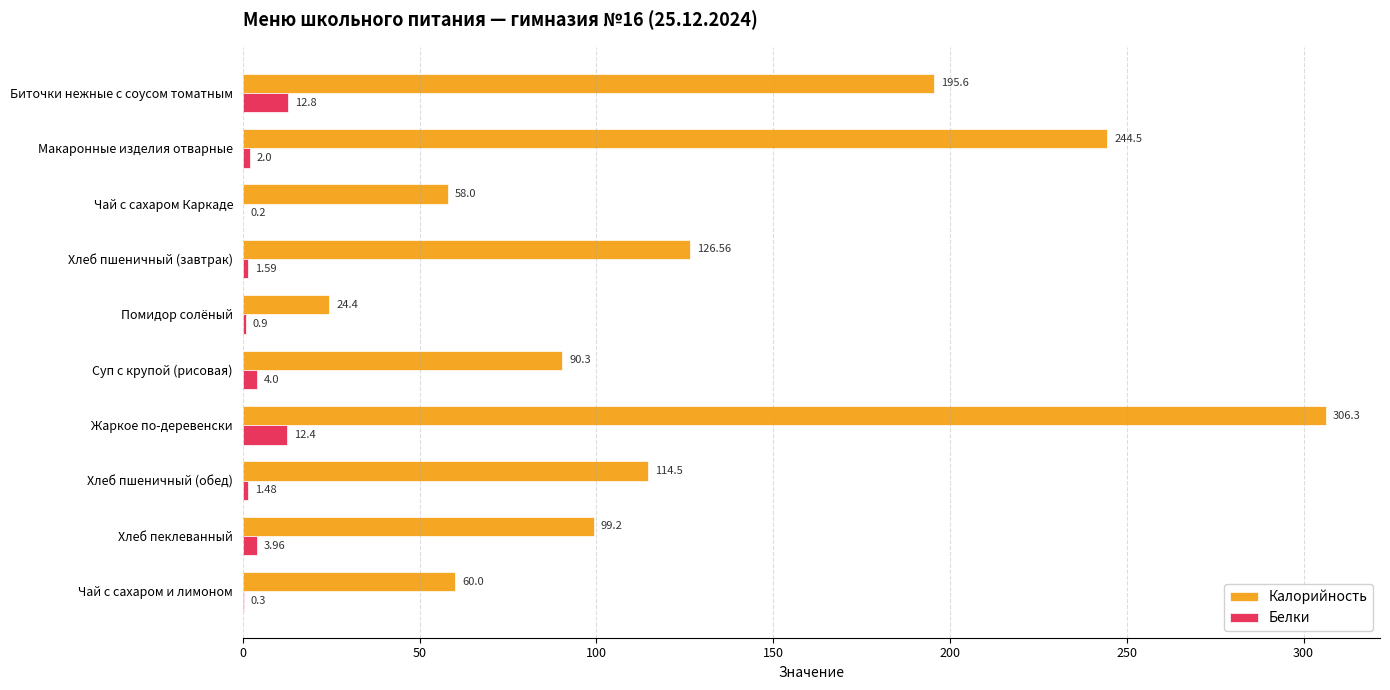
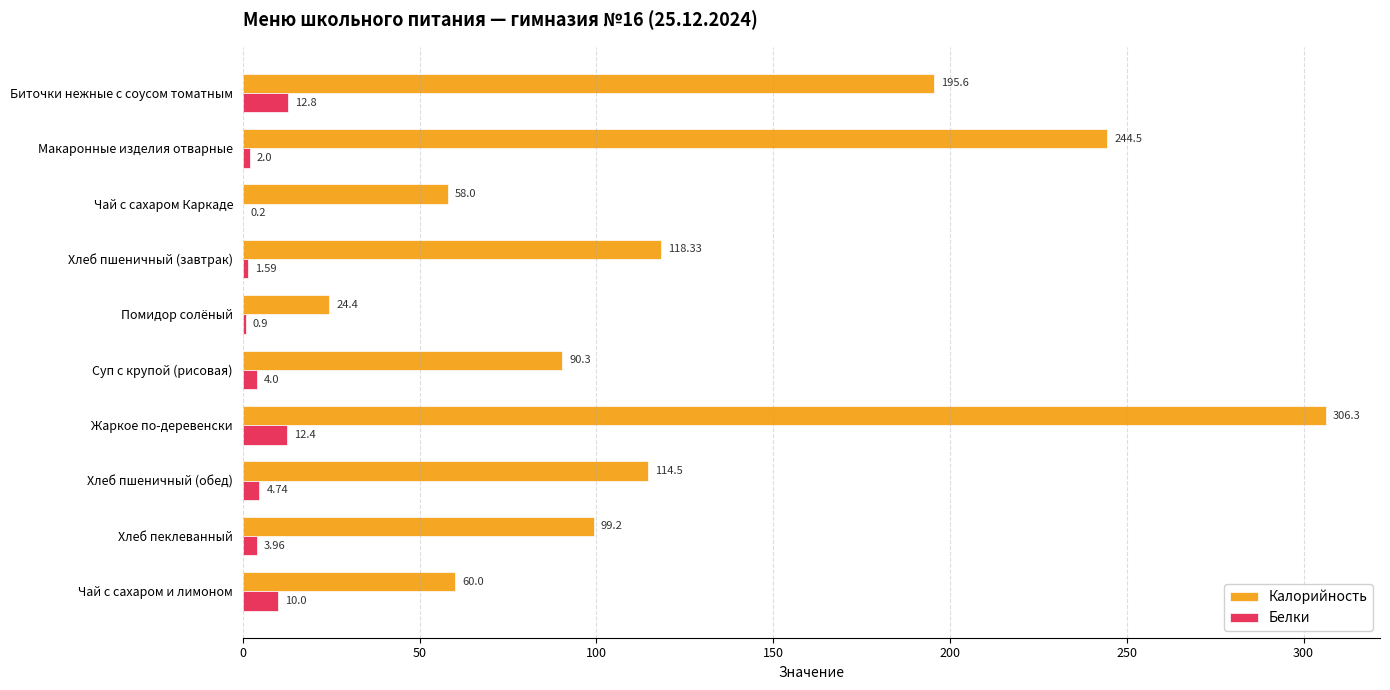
Калорийность, Хлеб пшеничный (завтрак): 126.56 -> 118.33
Белки, Хлеб пшеничный (обед): 1.48 -> 4.74
Белки, Чай с сахаром и лимоном: 0.3 -> 10.0
